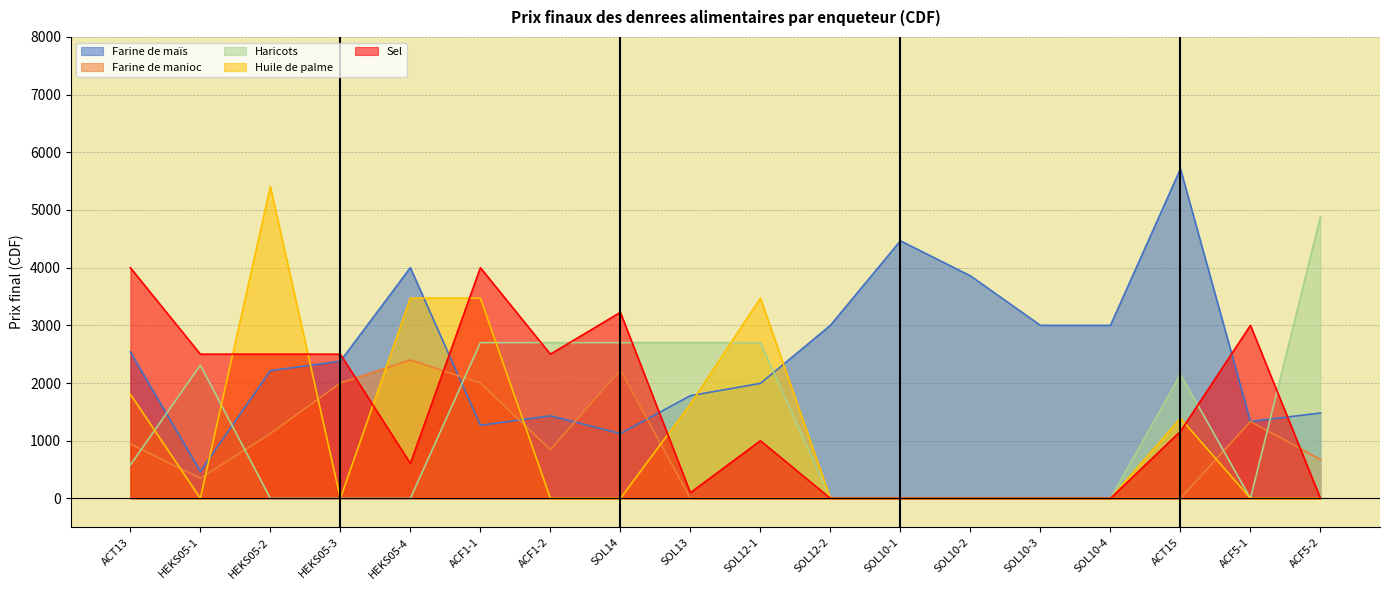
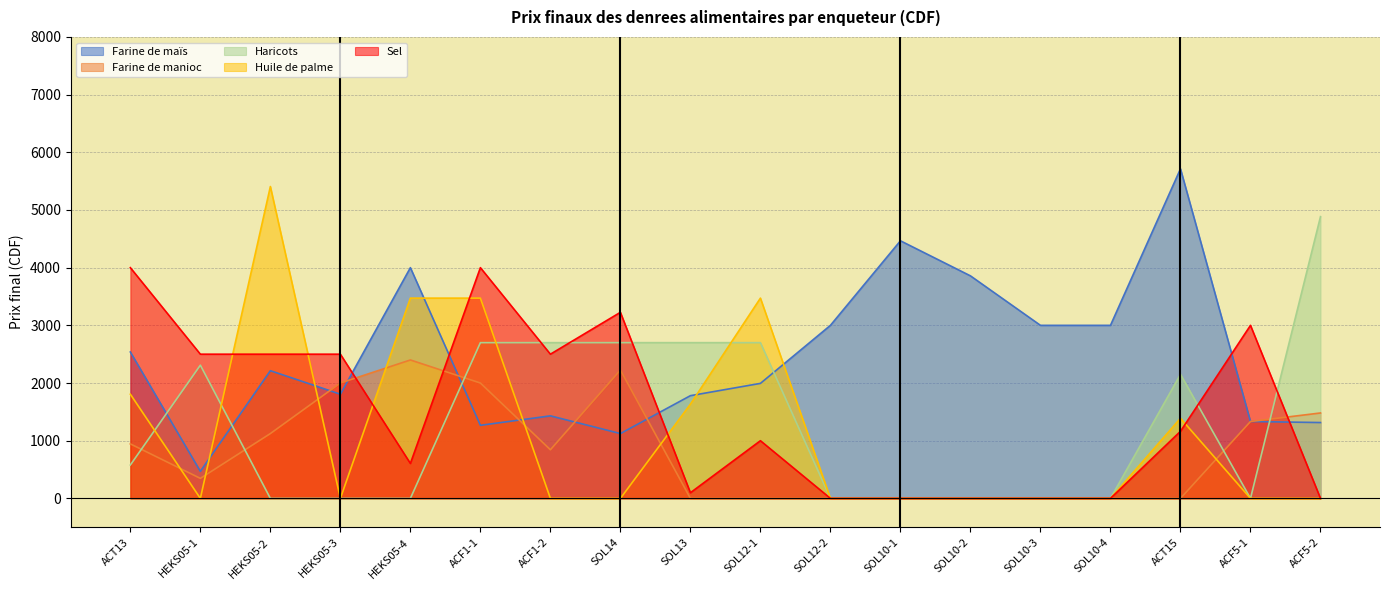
Farine de maïs, HEKS05-3: 2400 -> 1800
Farine de maïs, ACF5-2: 1500 -> 1300
Farine de manioc, ACF5-2: 700 -> 1500
